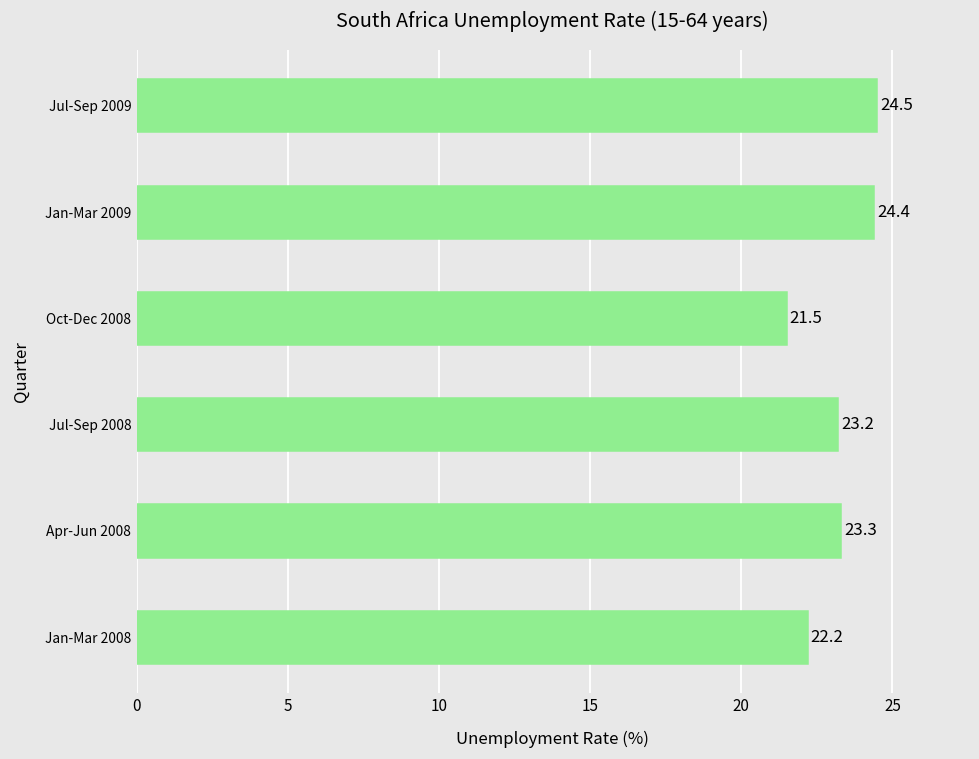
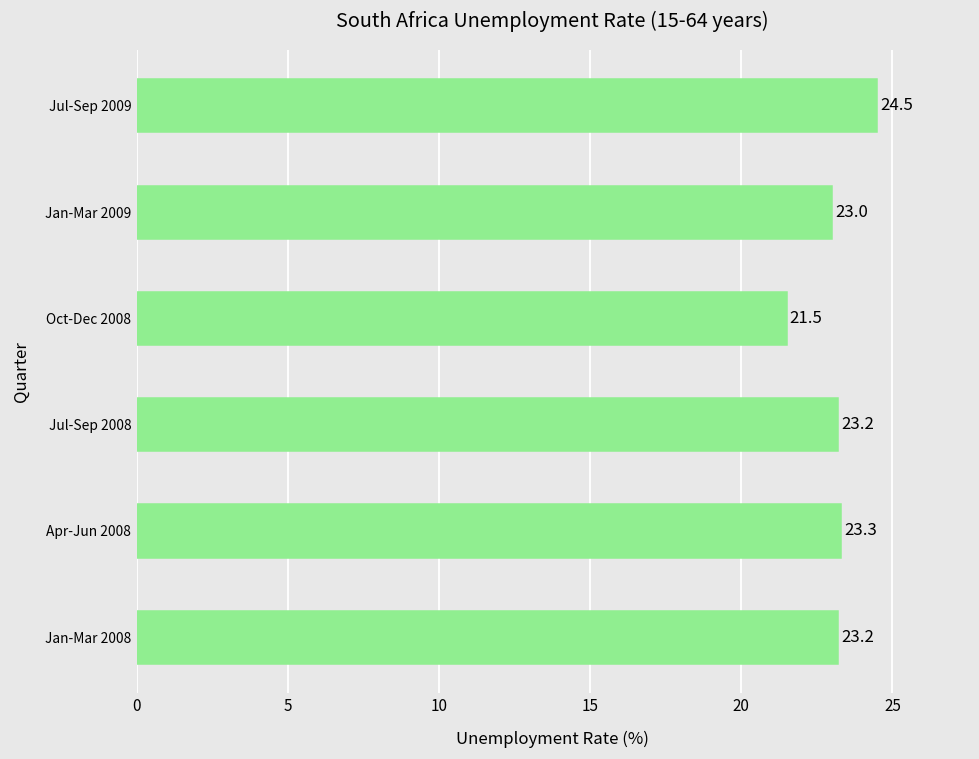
Jan-Mar 2009: 24.4 -> 23.0
Jan-Mar 2008: 22.2 -> 23.2
